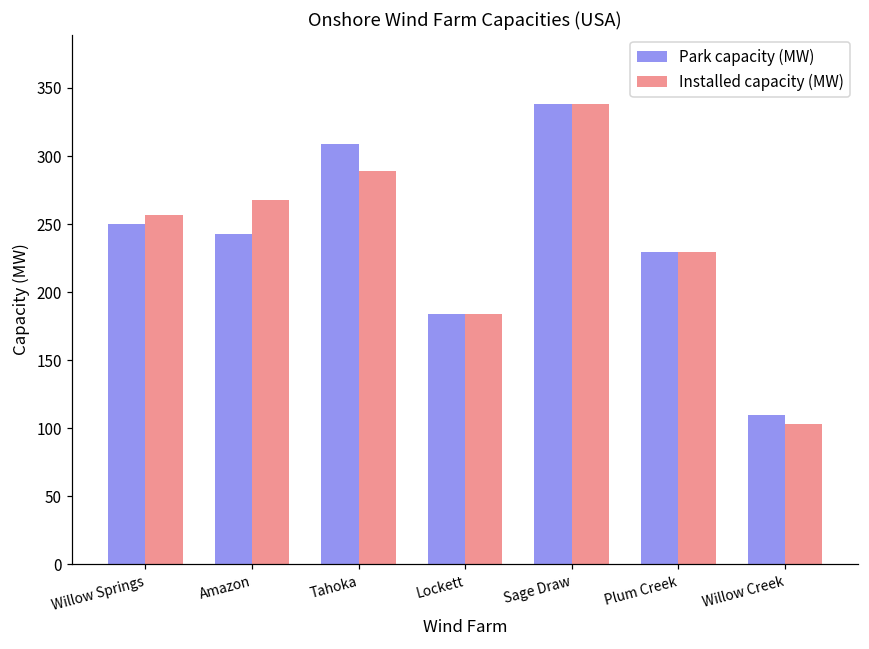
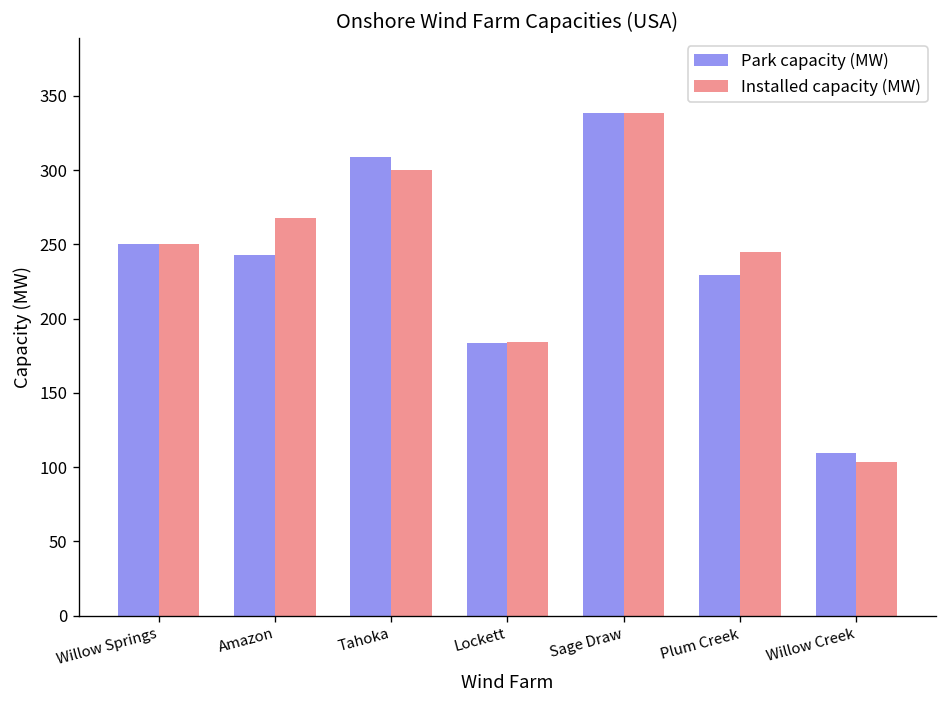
Installed capacity (MW), Willow Springs: 257 -> 250
Installed capacity (MW), Tahoka: 289 -> 300
Installed capacity (MW), Plum Creek: 230 -> 245
